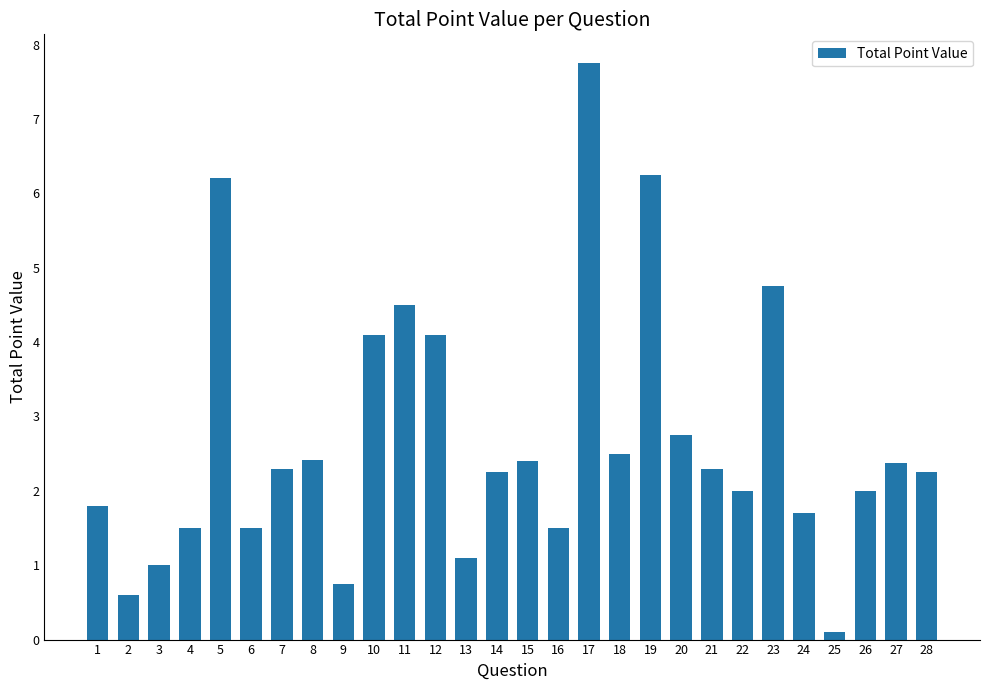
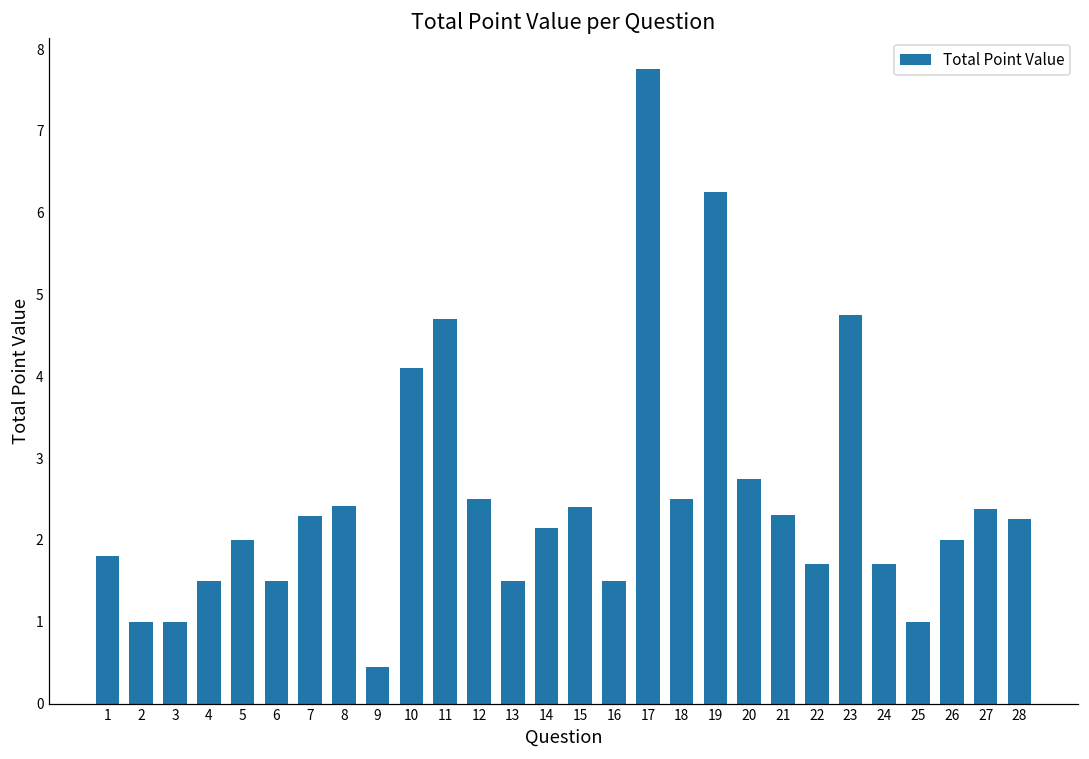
2: 0.6 -> 1.0
5: 6.2 -> 2.0
9: 0.8 -> 0.5
11: 4.5 -> 4.7
12: 4.1 -> 2.5
13: 1.1 -> 1.5
14: 2.3 -> 2.1
22: 2.0 -> 1.7
25: 0.1 -> 1.0
